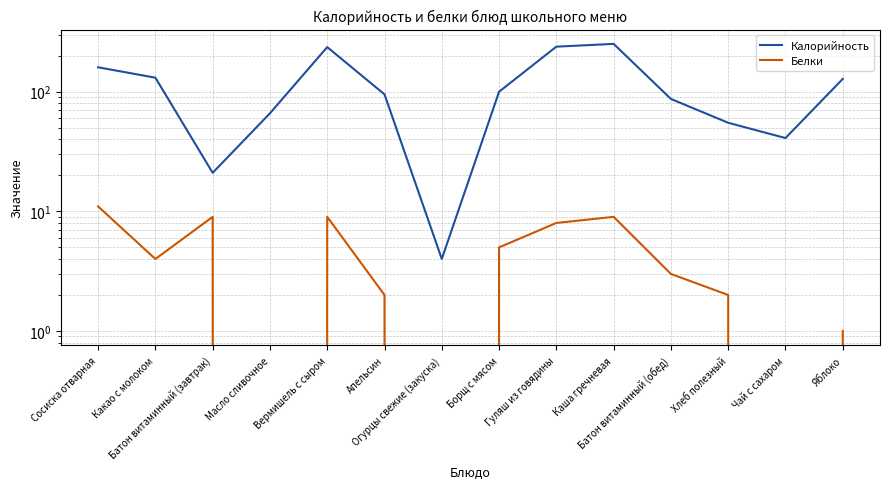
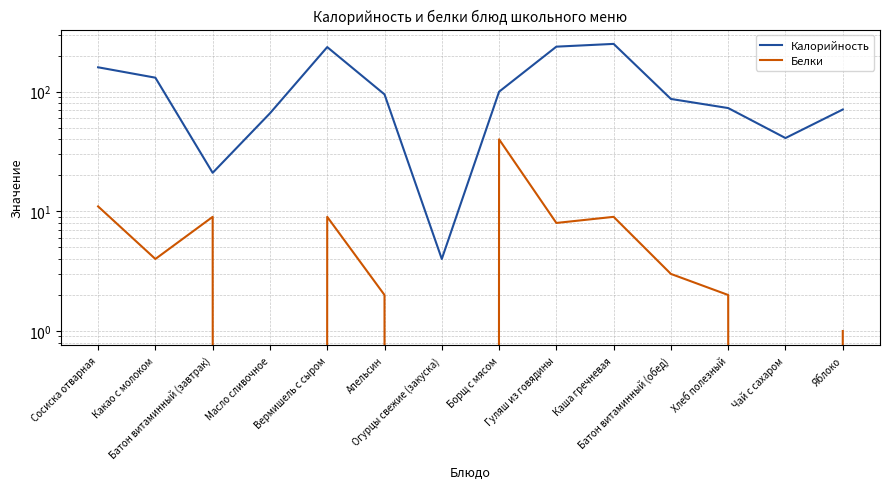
Белки, Борщ с мясом: 5 -> 40
Калорийность, Хлеб полезный: 60 -> 70
Калорийность, Яблоко: 130 -> 70
